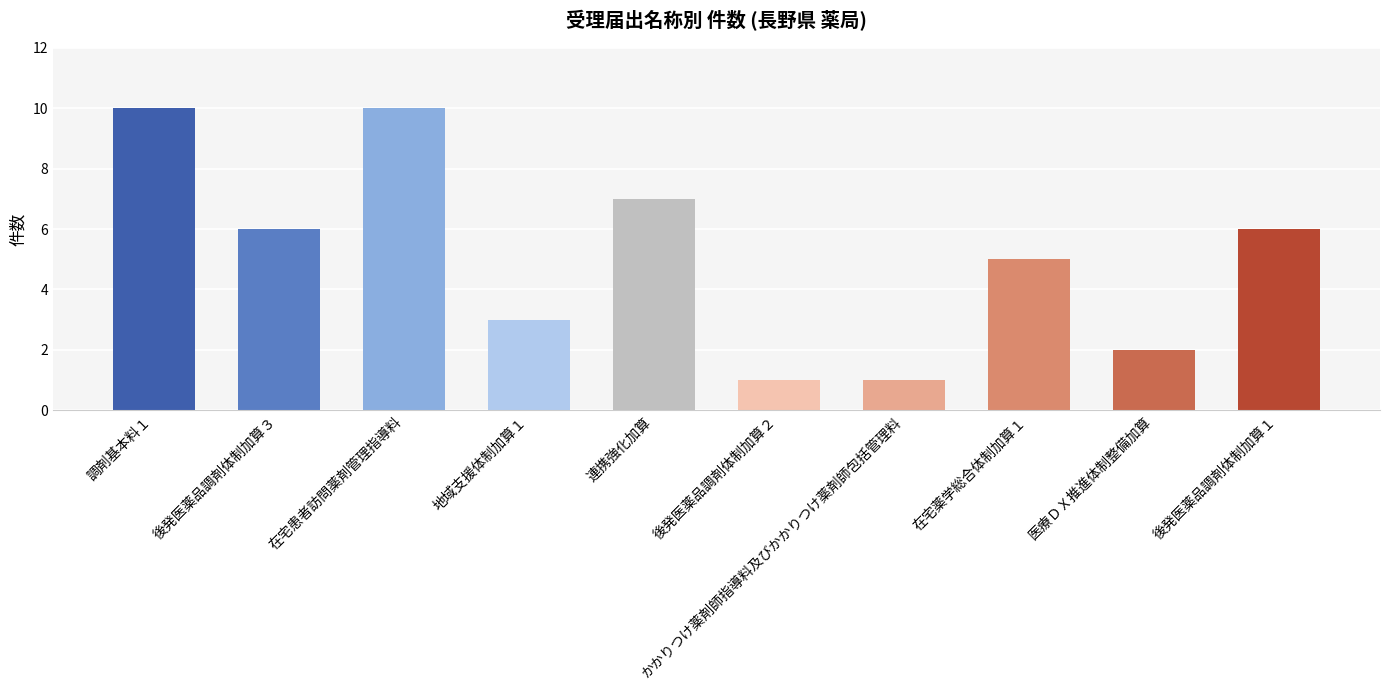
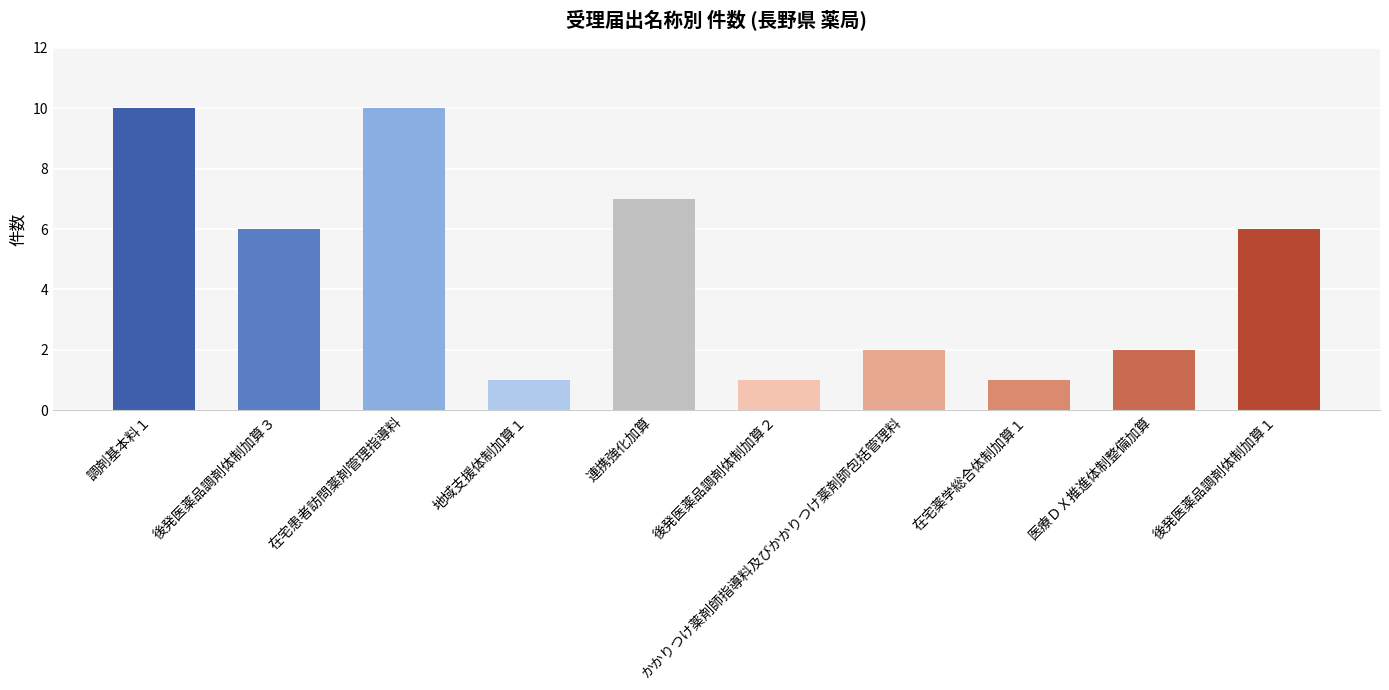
地域支援体制加算１: 3 -> 1
かかりつけ薬剤師指導料及びかかりつけ薬剤師包括管理料: 1 -> 2
在宅薬学総合体制加算１: 5 -> 1
